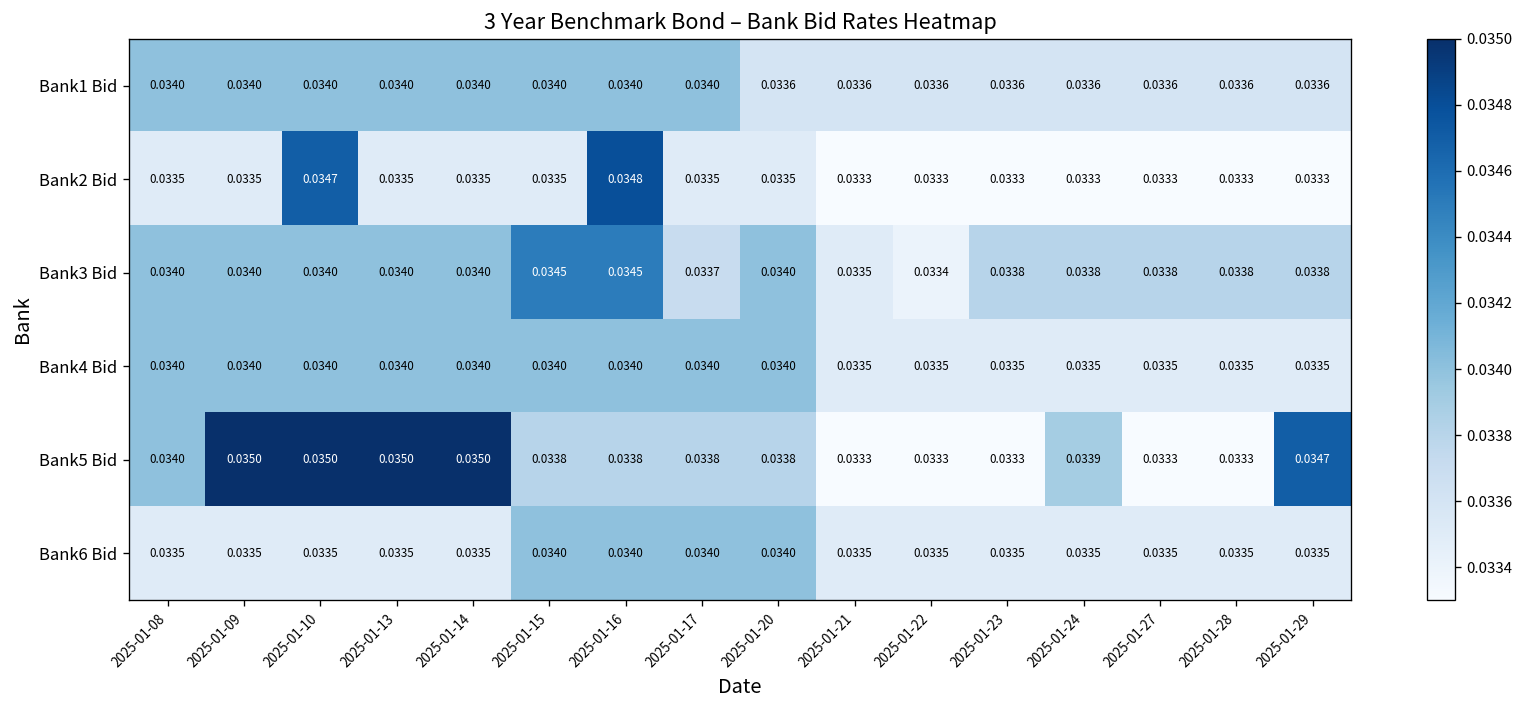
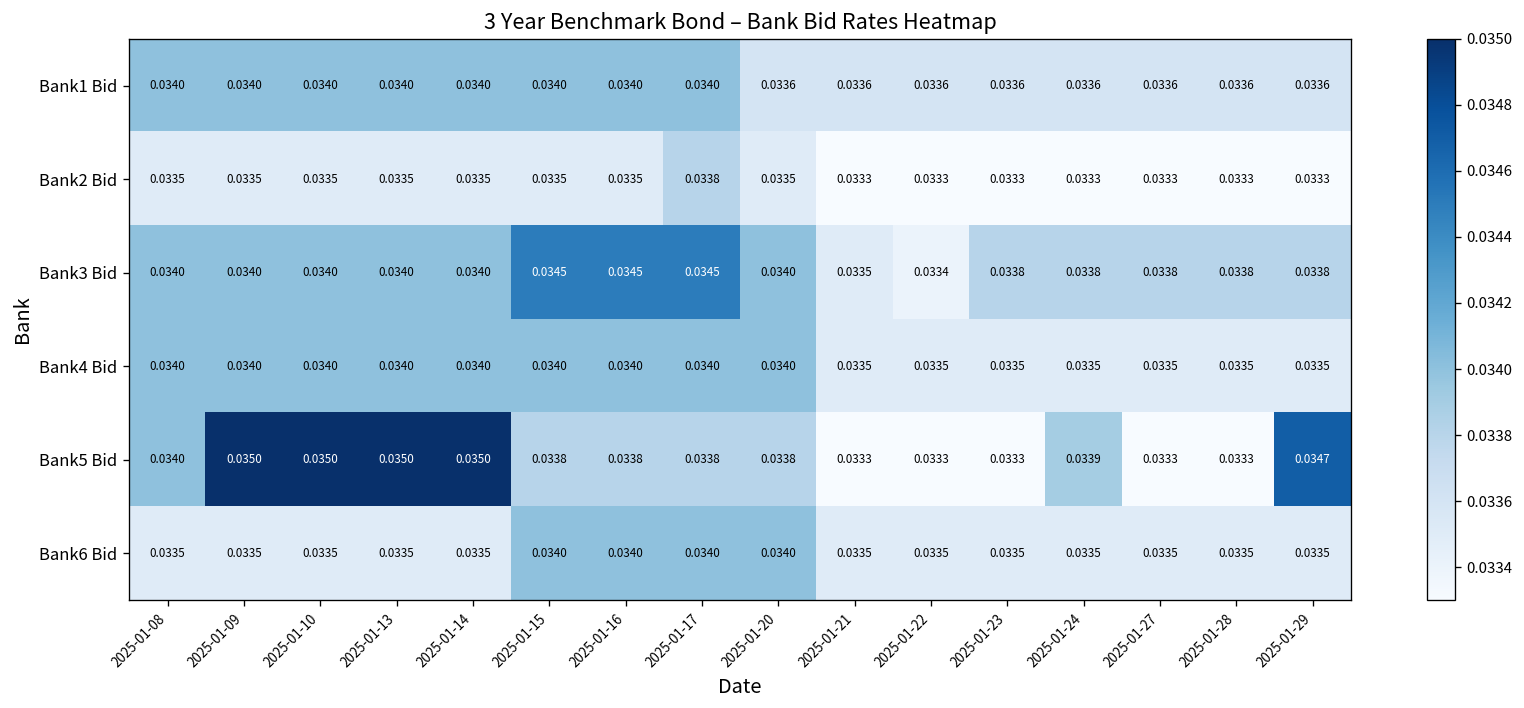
Bank2 Bid, 2025-01-10: 0.0347 -> 0.0335
Bank2 Bid, 2025-01-16: 0.0348 -> 0.0335
Bank2 Bid, 2025-01-17: 0.0335 -> 0.0338
Bank3 Bid, 2025-01-17: 0.0337 -> 0.0345
